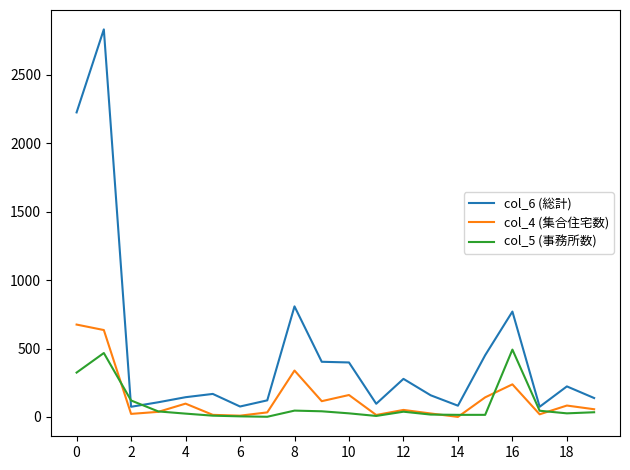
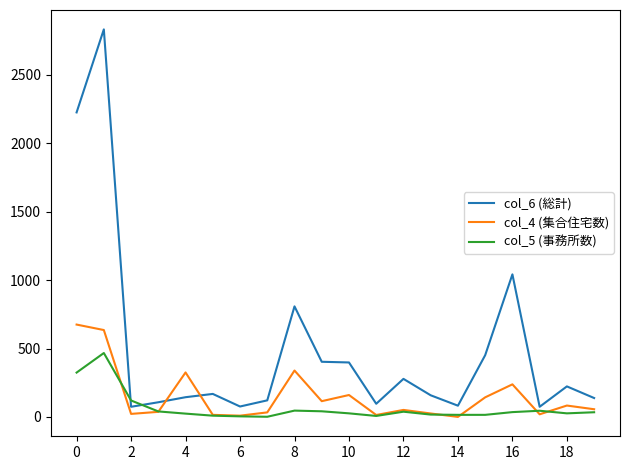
col_4 (集合住宅数), 4: 100 -> 330
col_6 (総計), 16: 770 -> 1040
col_5 (事務所数), 16: 490 -> 40
